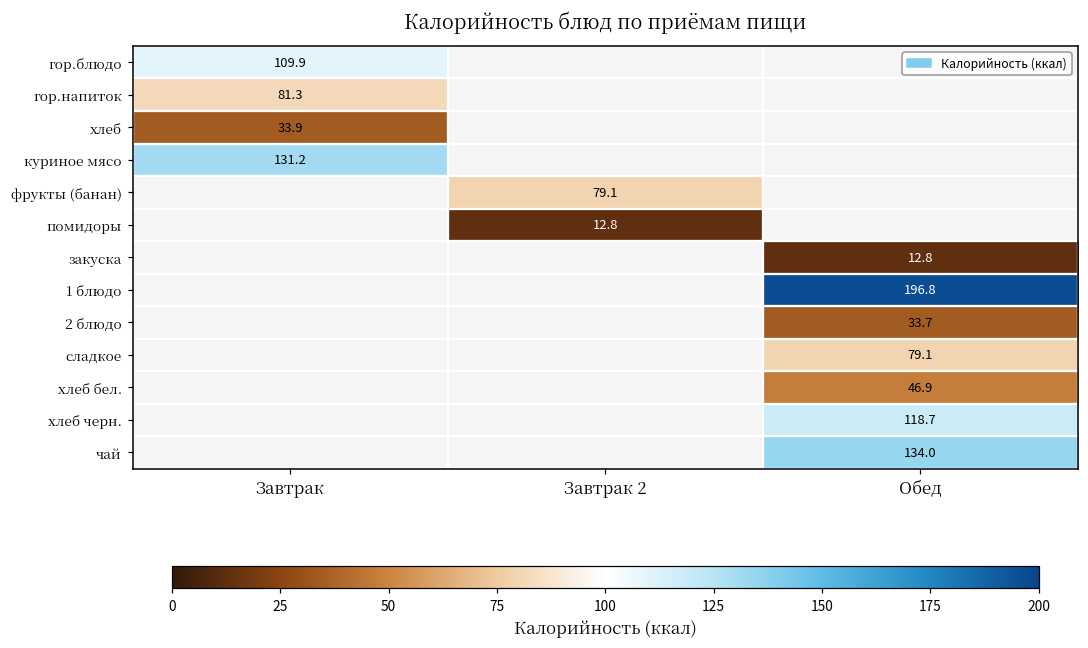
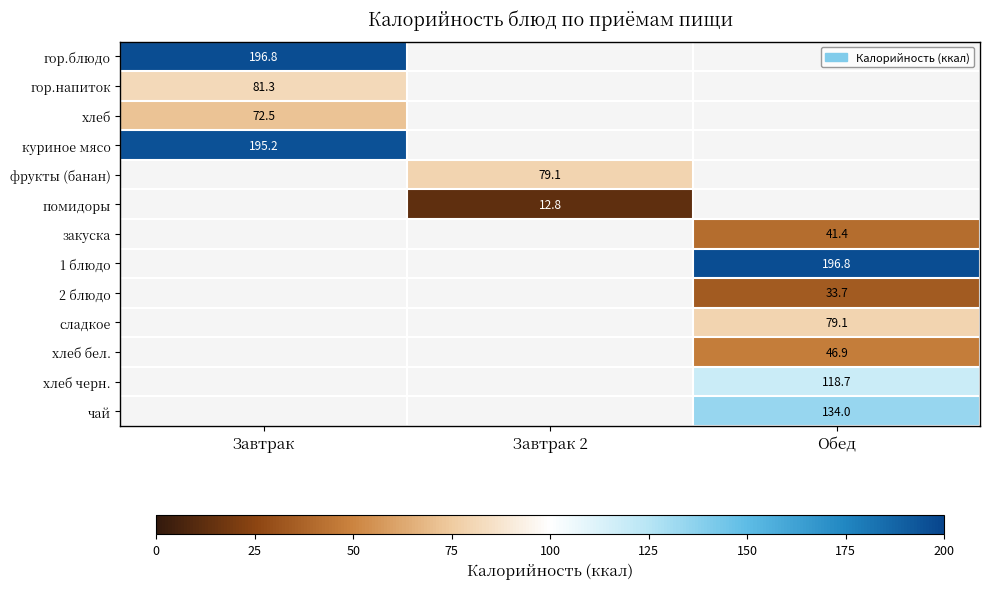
гор.блюдо, Завтрак: 109.9 -> 196.8
хлеб, Завтрак: 33.9 -> 72.5
куриное мясо, Завтрак: 131.2 -> 195.2
закуска, Обед: 12.8 -> 41.4
